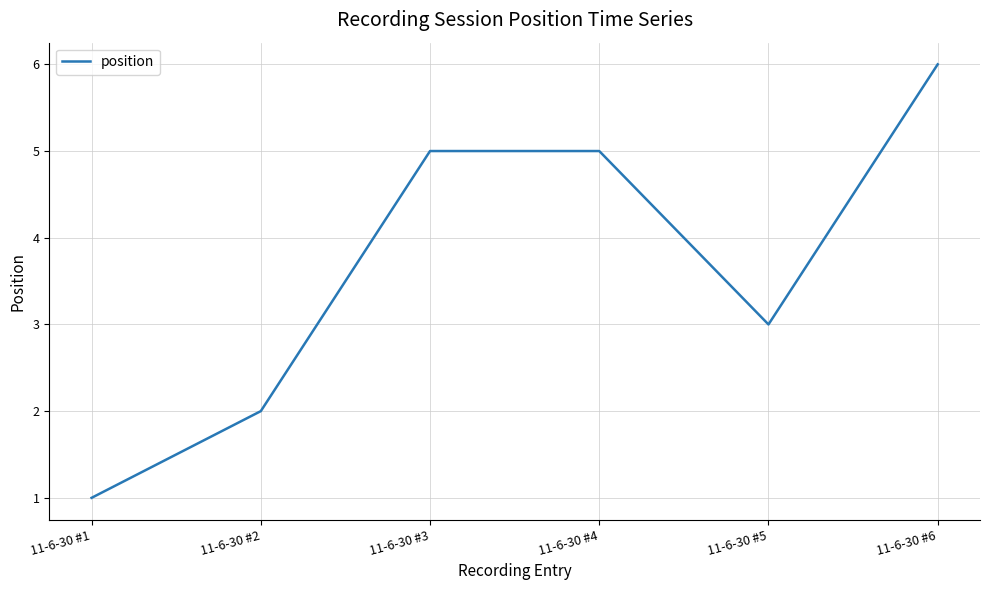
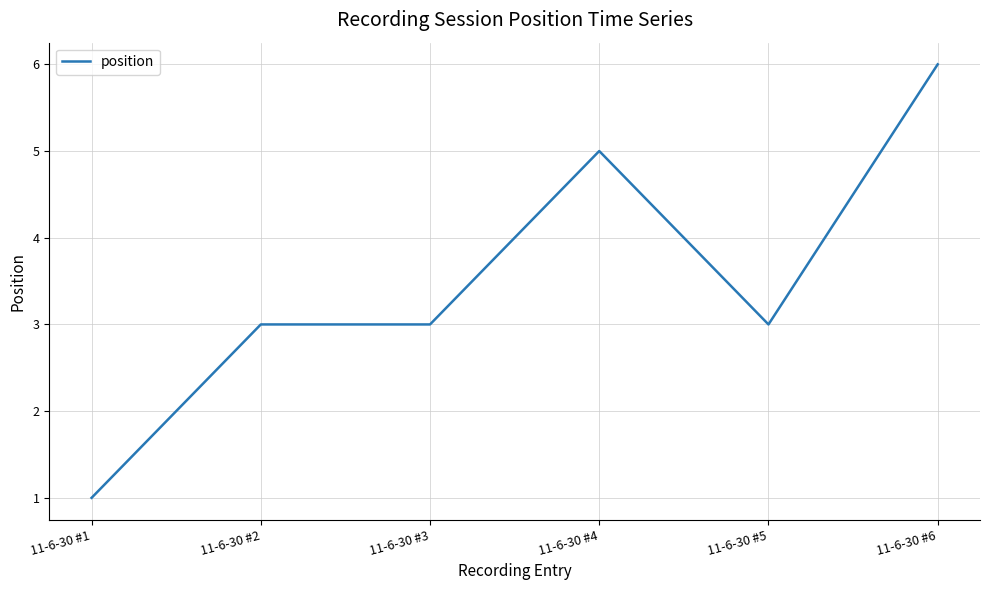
11-6-30 #2: 2 -> 3
11-6-30 #3: 5 -> 3
